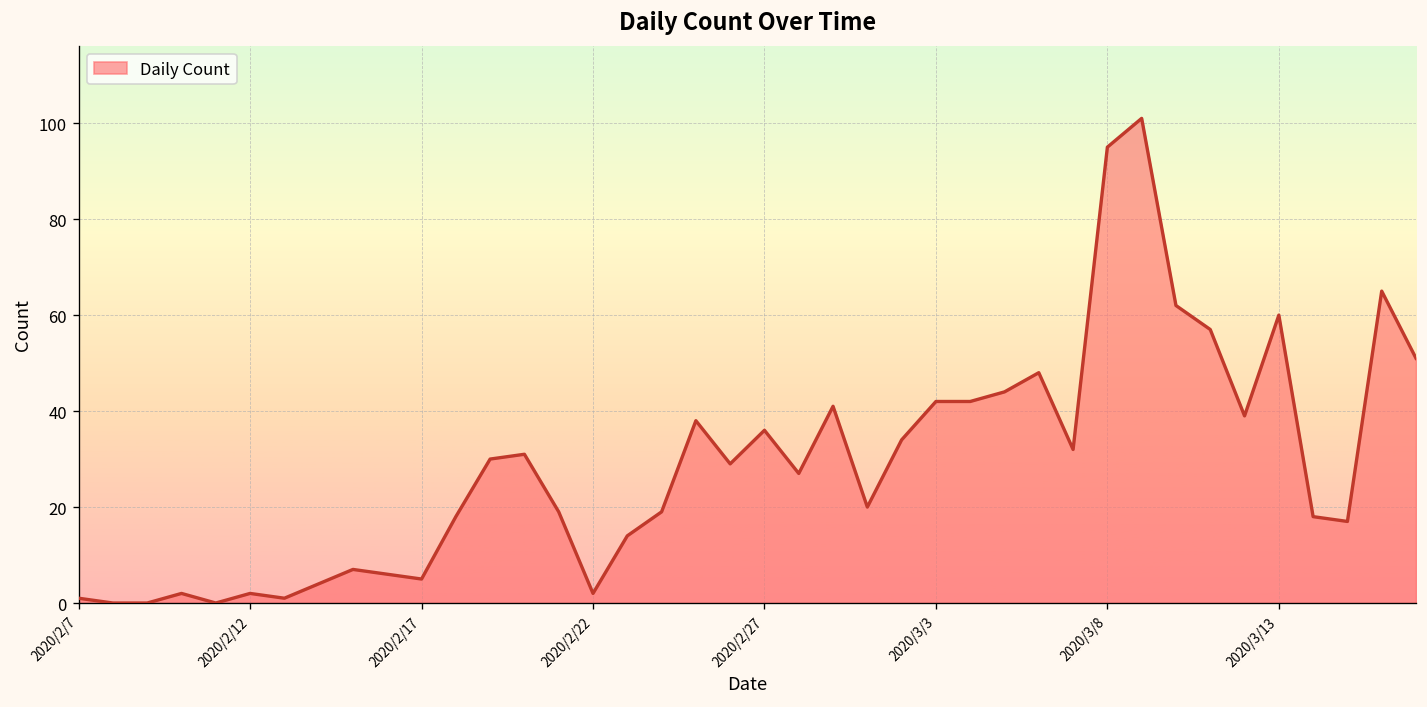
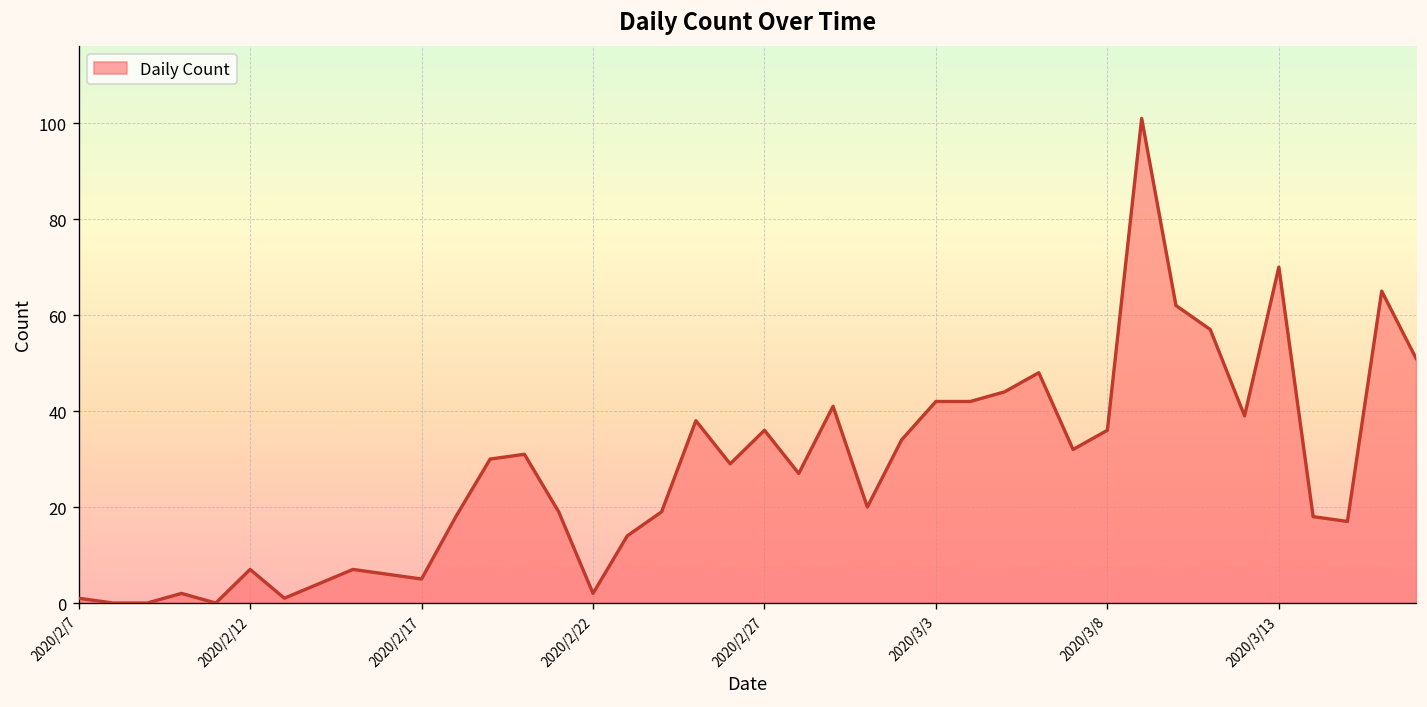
2020/2/12: 2 -> 7
2020/3/8: 95 -> 36
2020/3/13: 60 -> 70
